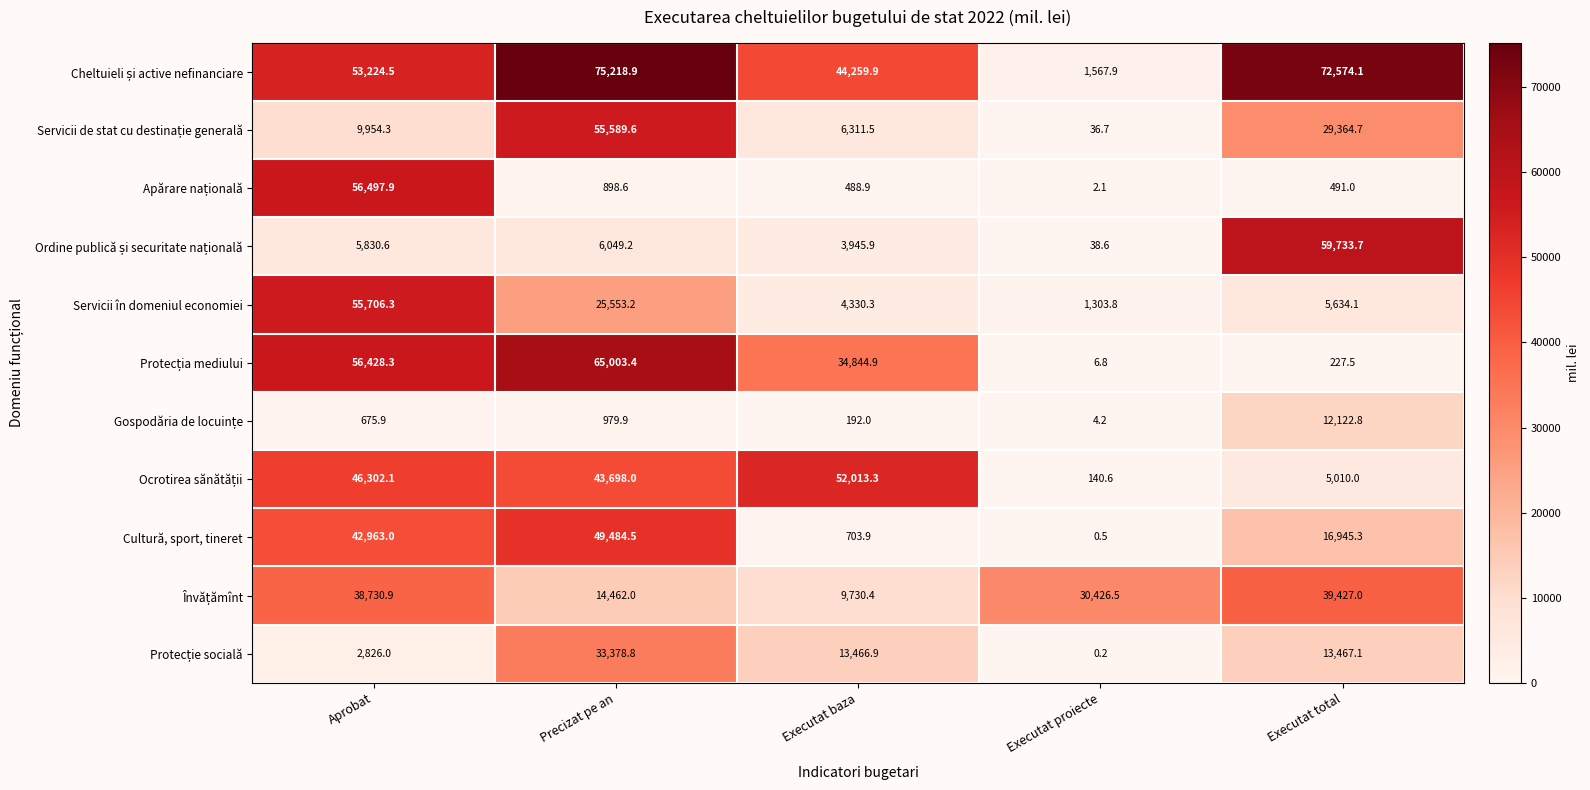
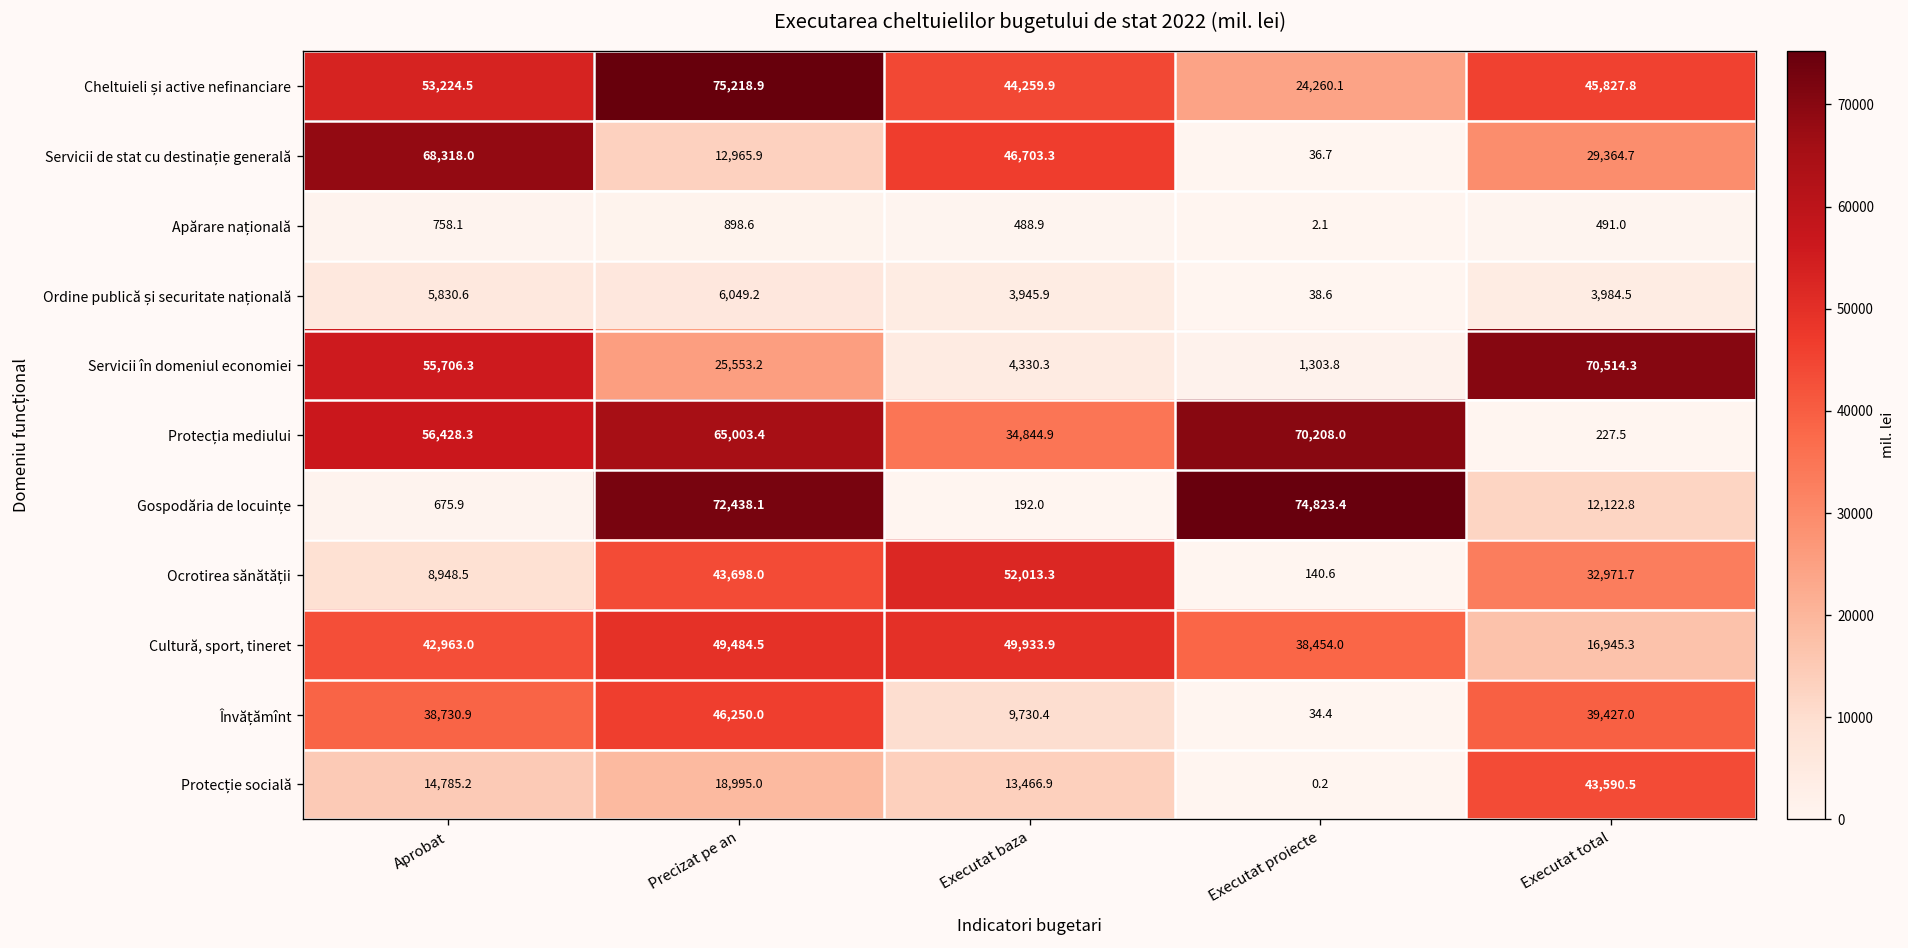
Cheltuieli și active nefinanciare, Executat proiecte: 1,567.9 -> 24,260.1
Cheltuieli și active nefinanciare, Executat total: 72,574.1 -> 45,827.8
Servicii de stat cu destinație generală, Aprobat: 9,954.3 -> 68,318.0
Servicii de stat cu destinație generală, Precizat pe an: 55,589.6 -> 12,965.9
Servicii de stat cu destinație generală, Executat baza: 6,311.5 -> 46,703.3
Apărare națională, Aprobat: 56,497.9 -> 758.1
Ordine publică și securitate națională, Executat total: 59,733.7 -> 3,984.5
Servicii în domeniul economiei, Executat total: 5,634.1 -> 70,514.3
Protecția mediului, Executat proiecte: 6.8 -> 70,208.0
Gospodăria de locuințe, Precizat pe an: 979.9 -> 72,438.1
Gospodăria de locuințe, Executat proiecte: 4.2 -> 74,823.4
Ocrotirea sănătății, Aprobat: 46,302.1 -> 8,948.5
Ocrotirea sănătății, Executat total: 5,010.0 -> 32,971.7
Cultură, sport, tineret, Executat baza: 703.9 -> 49,933.9
Cultură, sport, tineret, Executat proiecte: 0.5 -> 38,454.0
Învățămînt, Precizat pe an: 14,462.0 -> 46,250.0
Învățămînt, Executat proiecte: 30,426.5 -> 34.4
Protecție socială, Aprobat: 2,826.0 -> 14,785.2
Protecție socială, Precizat pe an: 33,378.8 -> 18,995.0
Protecție socială, Executat total: 13,467.1 -> 43,590.5
